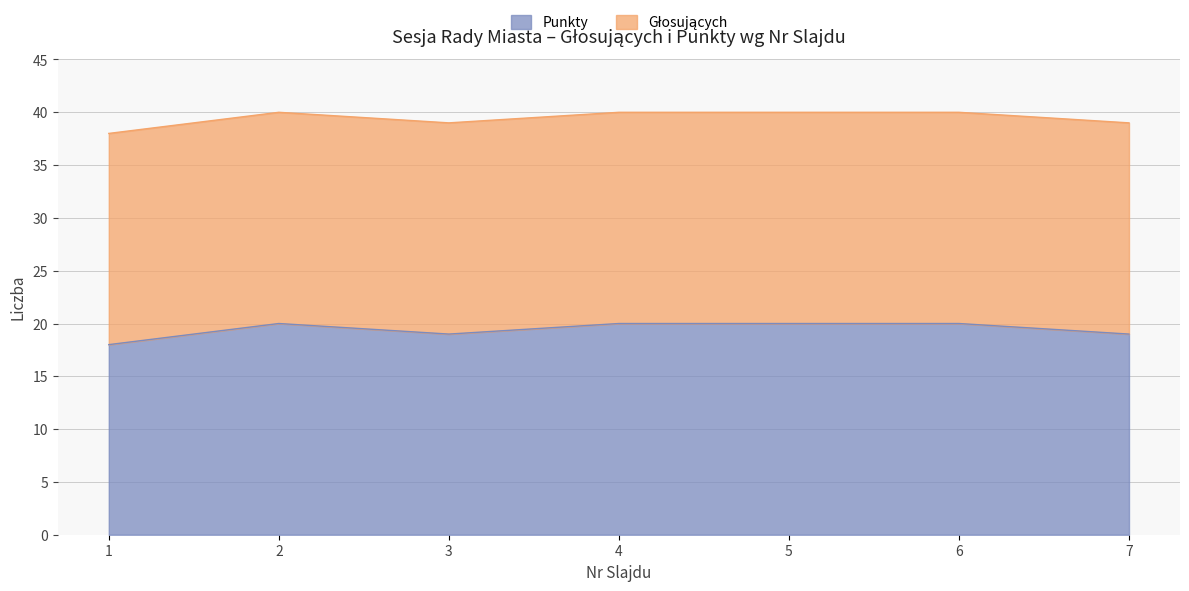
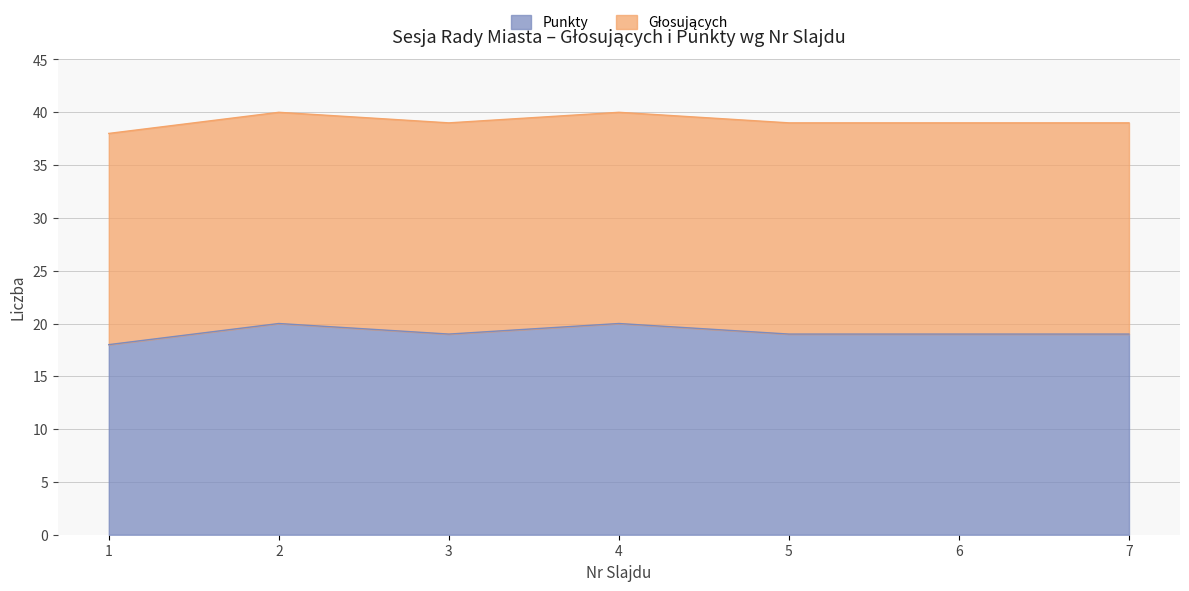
Punkty, 5: 20 -> 19
Punkty, 6: 20 -> 19
